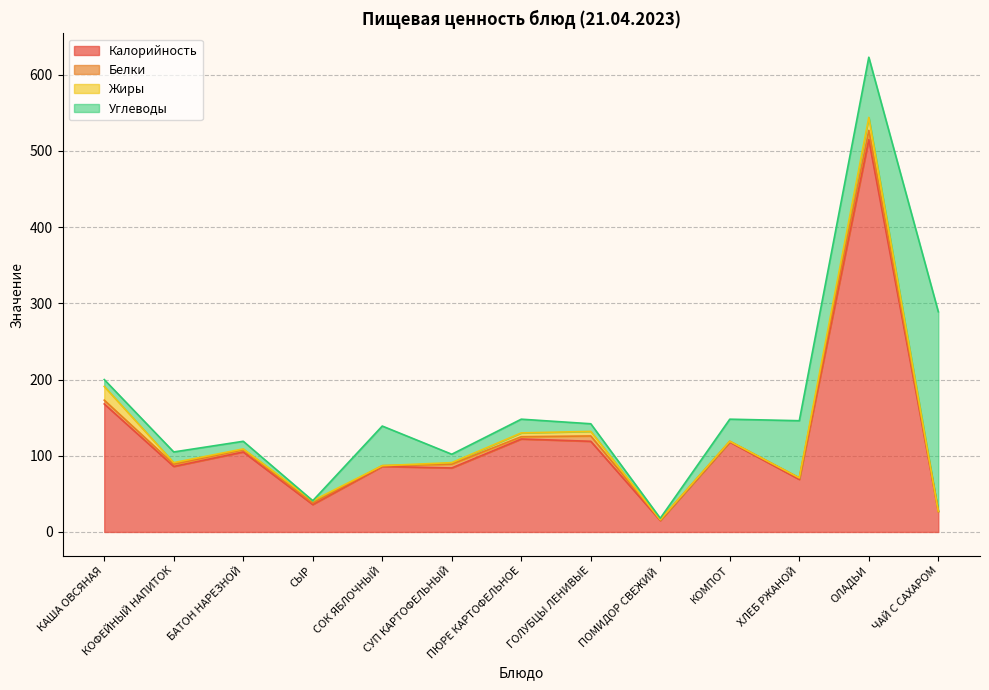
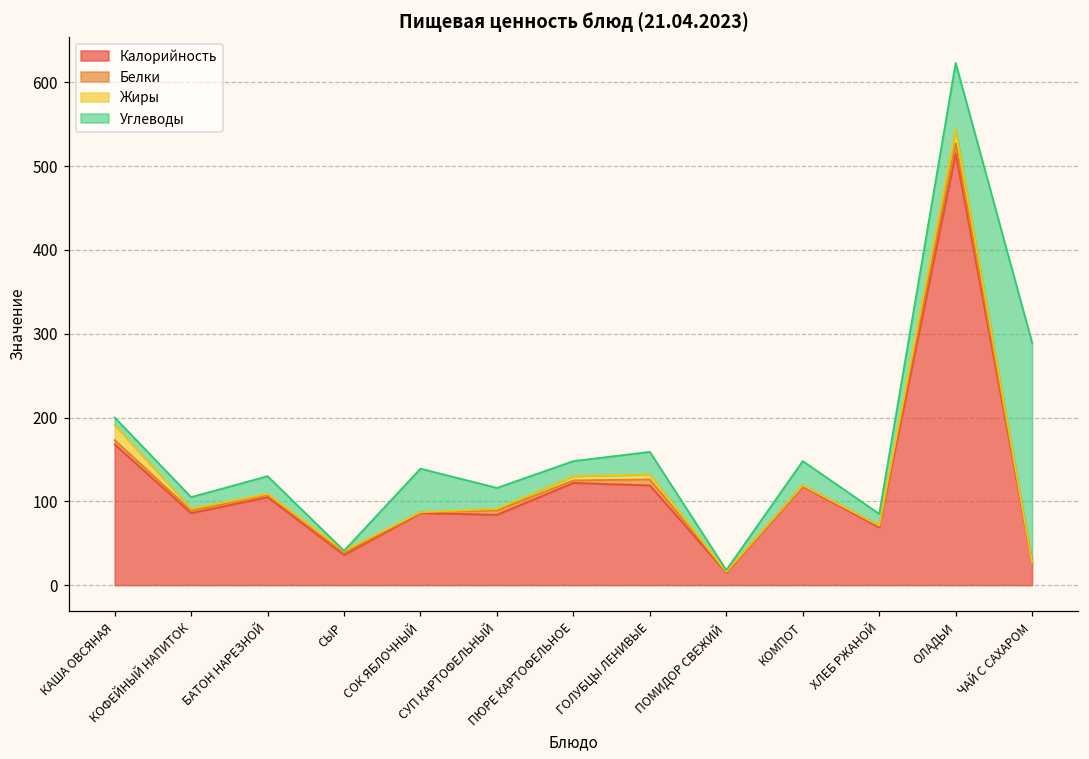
Углеводы, БАТОН НАРЕЗНОЙ: 10 -> 20
Углеводы, СУП КАРТОФЕЛЬНЫЙ: 10 -> 30
Углеводы, ГОЛУБЦЫ ЛЕНИВЫЕ: 10 -> 30
Углеводы, ХЛЕБ РЖАНОЙ: 80 -> 10
